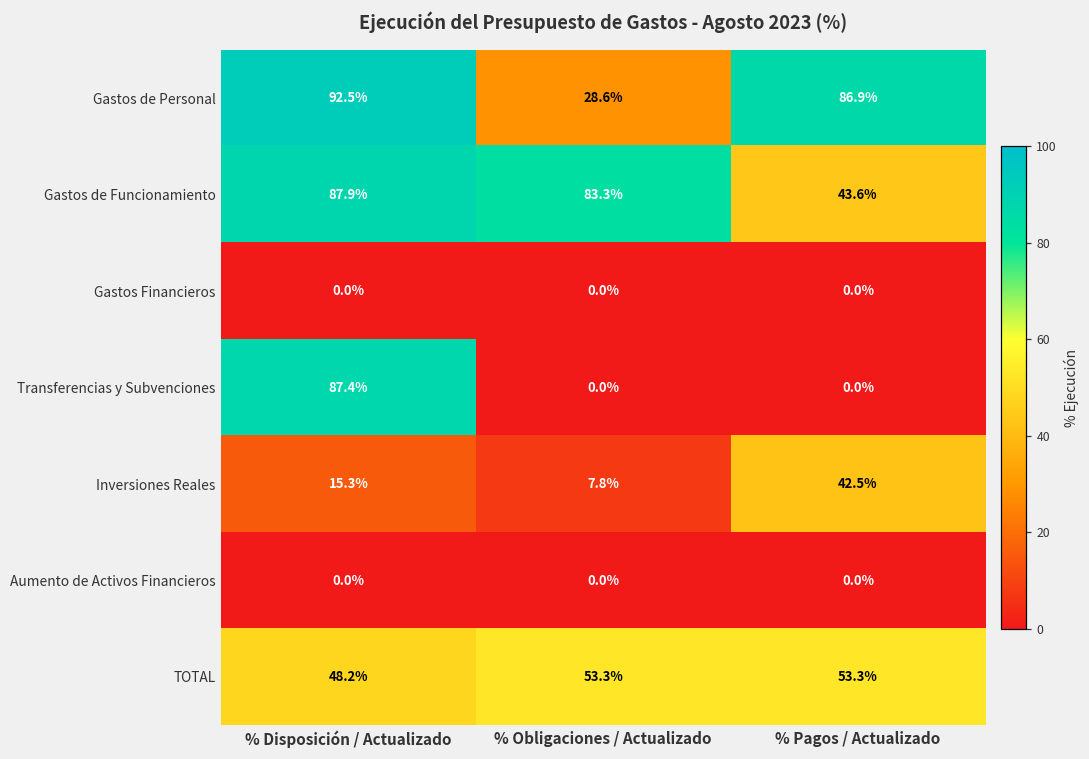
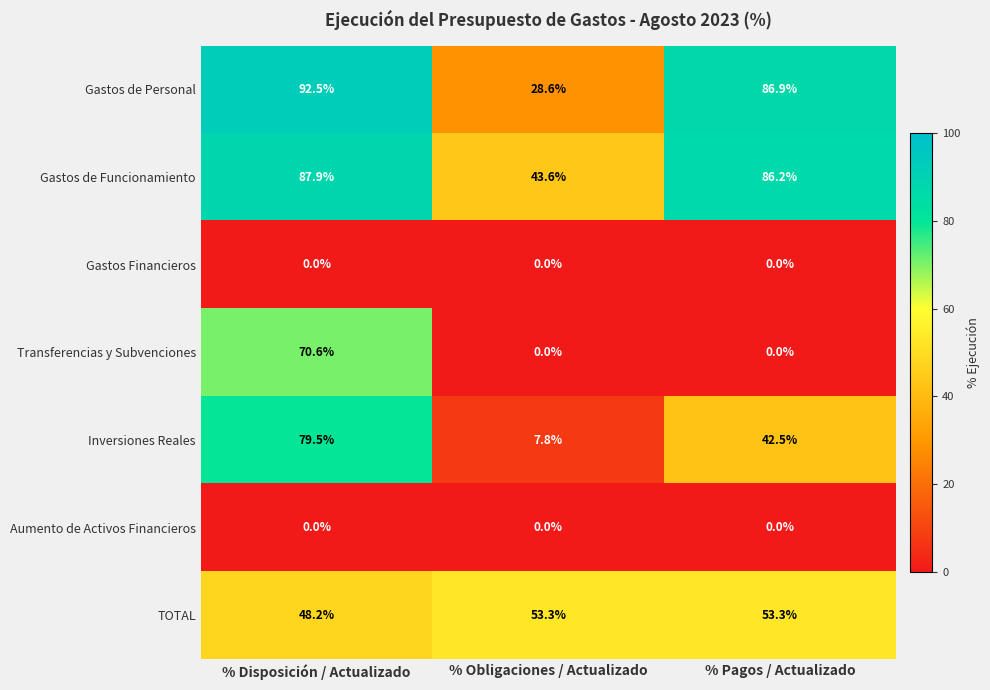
Gastos de Funcionamiento, % Obligaciones / Actualizado: 83.3% -> 43.6%
Gastos de Funcionamiento, % Pagos / Actualizado: 43.6% -> 86.2%
Transferencias y Subvenciones, % Disposición / Actualizado: 87.4% -> 70.6%
Inversiones Reales, % Disposición / Actualizado: 15.3% -> 79.5%
